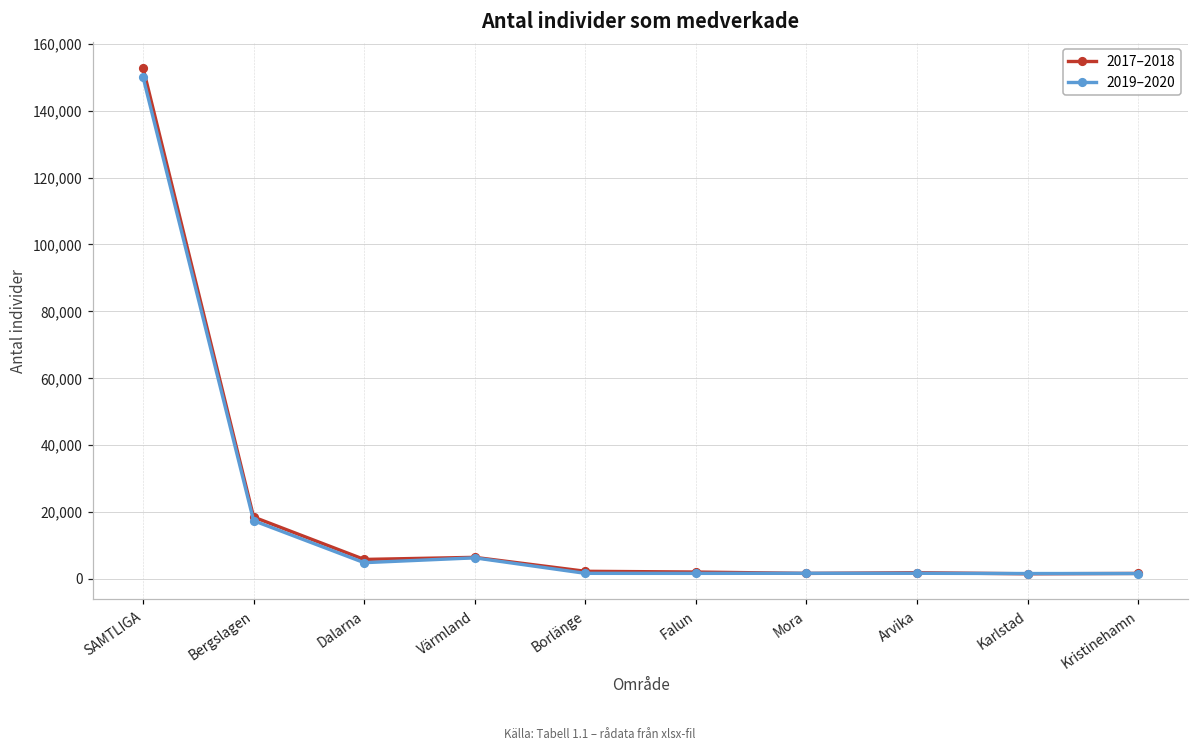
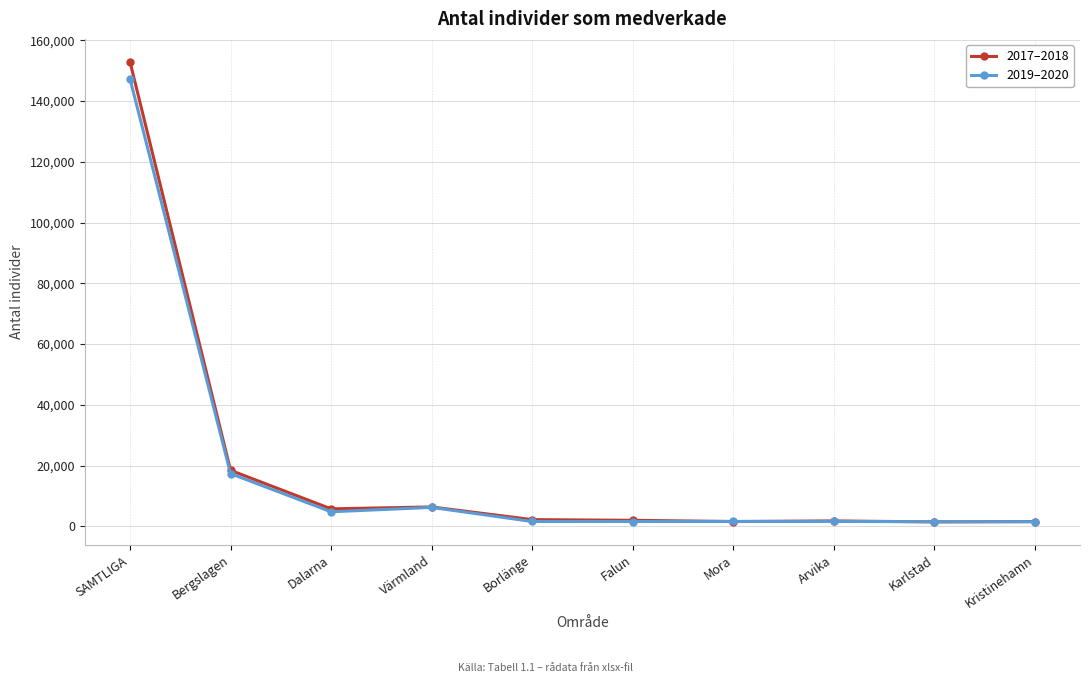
2019–2020, SAMTLIGA: 150,000 -> 147,000
